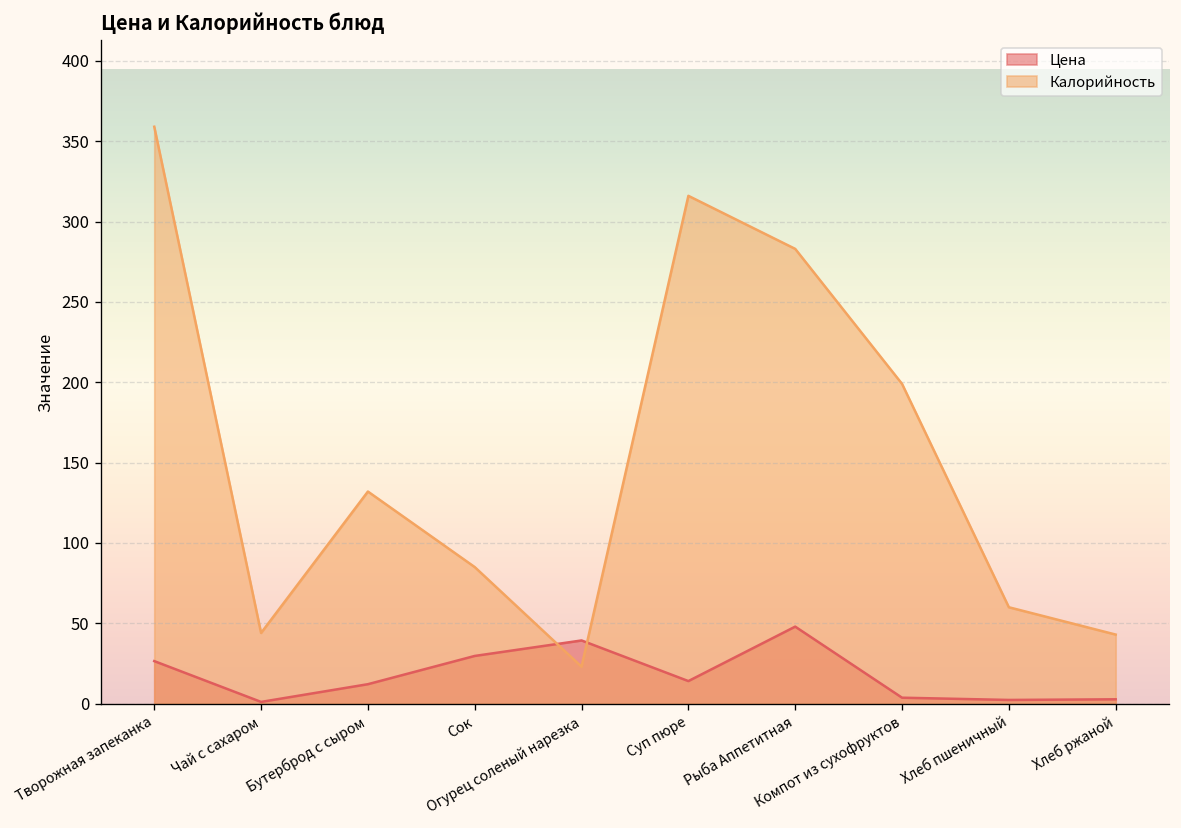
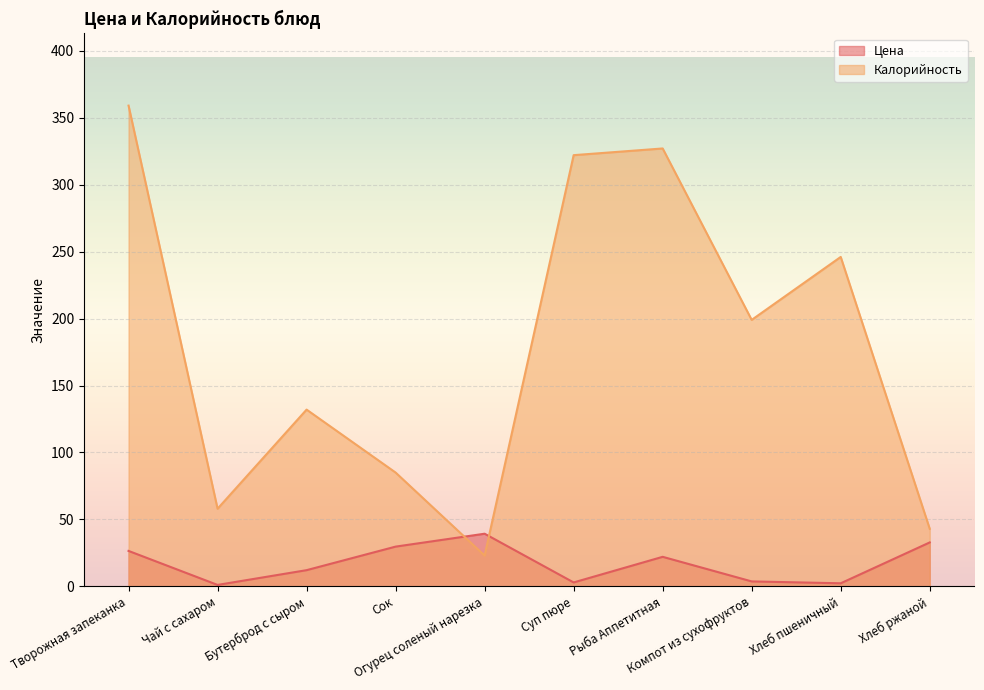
Калорийность, Чай с сахаром: 44 -> 58
Цена, Суп пюре: 14 -> 3
Калорийность, Суп пюре: 316 -> 322
Цена, Рыба Аппетитная: 48 -> 22
Калорийность, Рыба Аппетитная: 283 -> 327
Калорийность, Хлеб пшеничный: 60 -> 246
Цена, Хлеб ржаной: 3 -> 33
